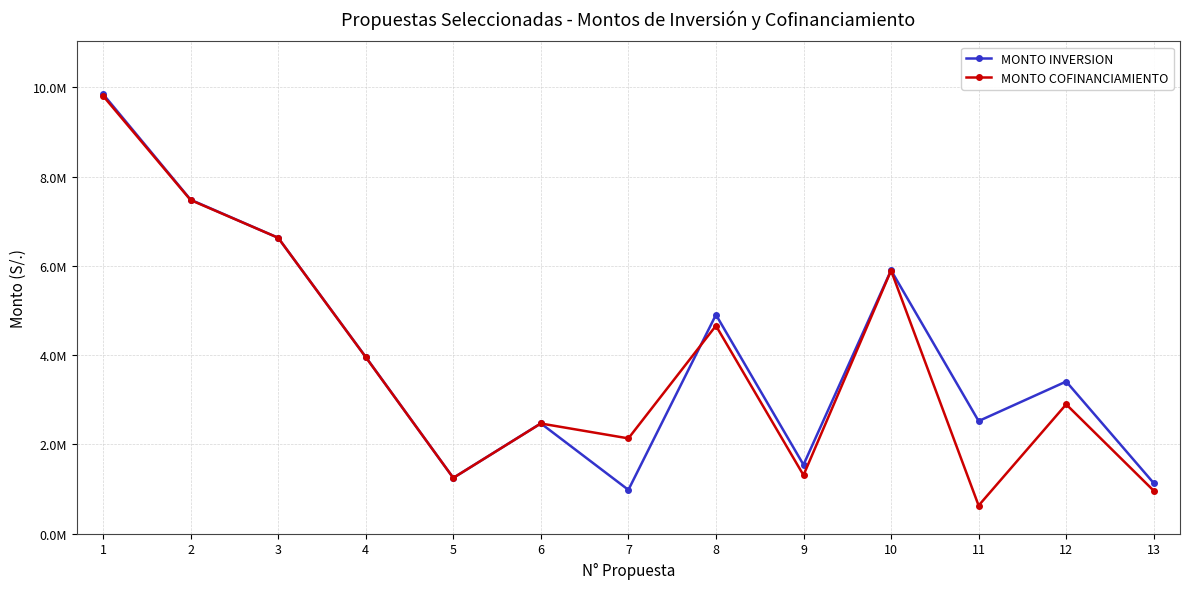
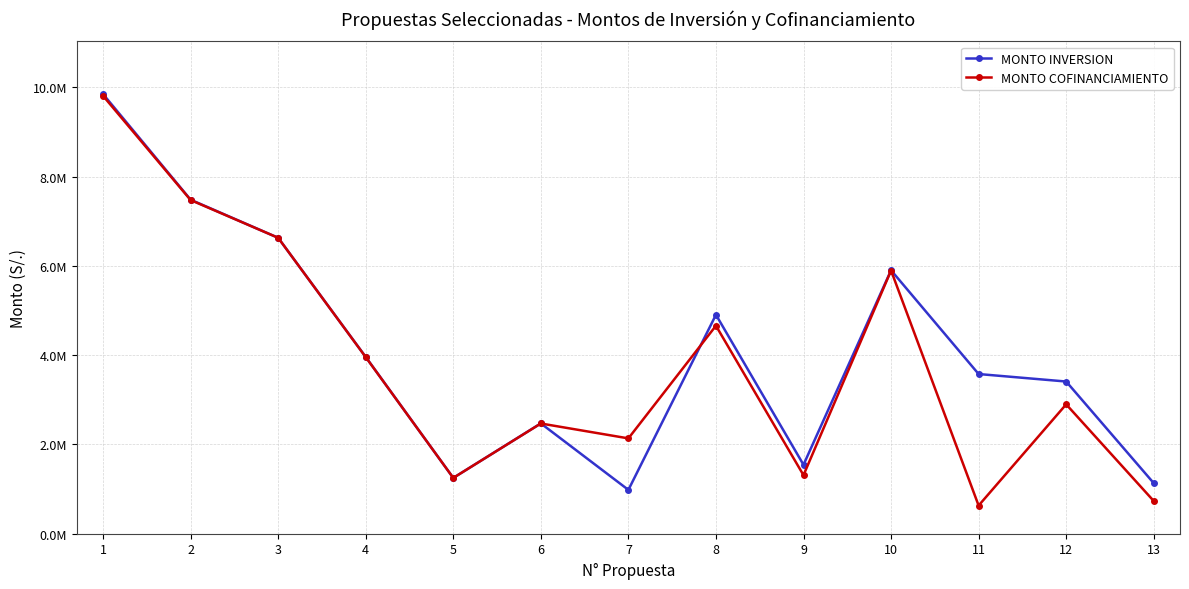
MONTO INVERSION, 11: 2500000 -> 3600000
MONTO COFINANCIAMIENTO, 13: 1000000 -> 700000
